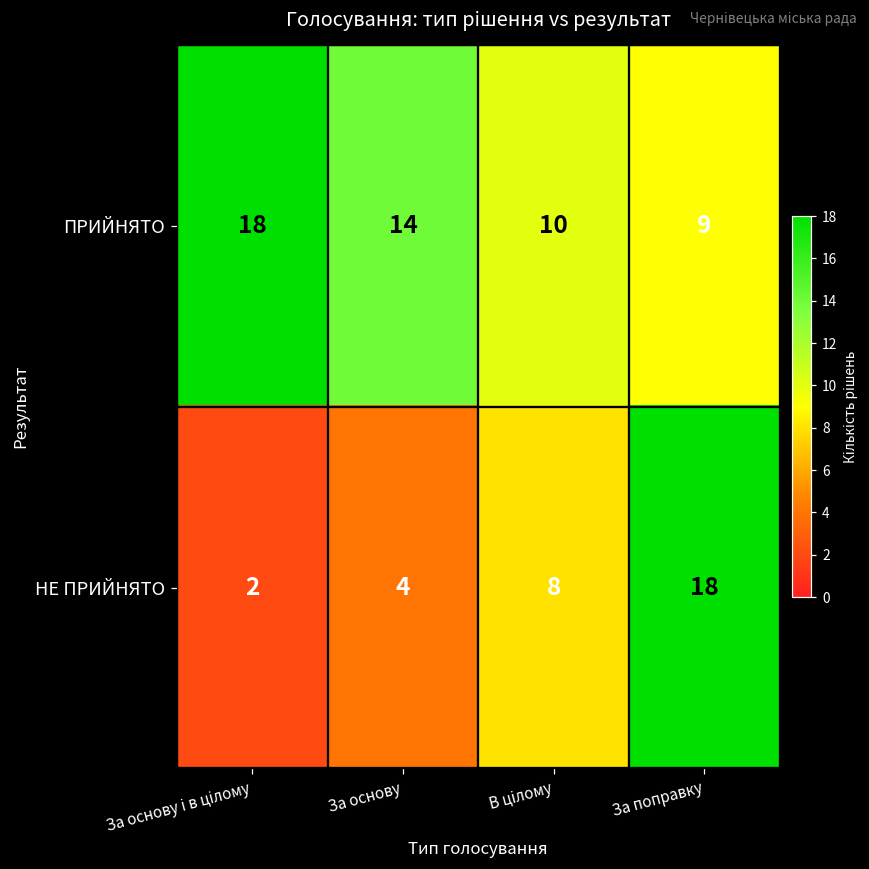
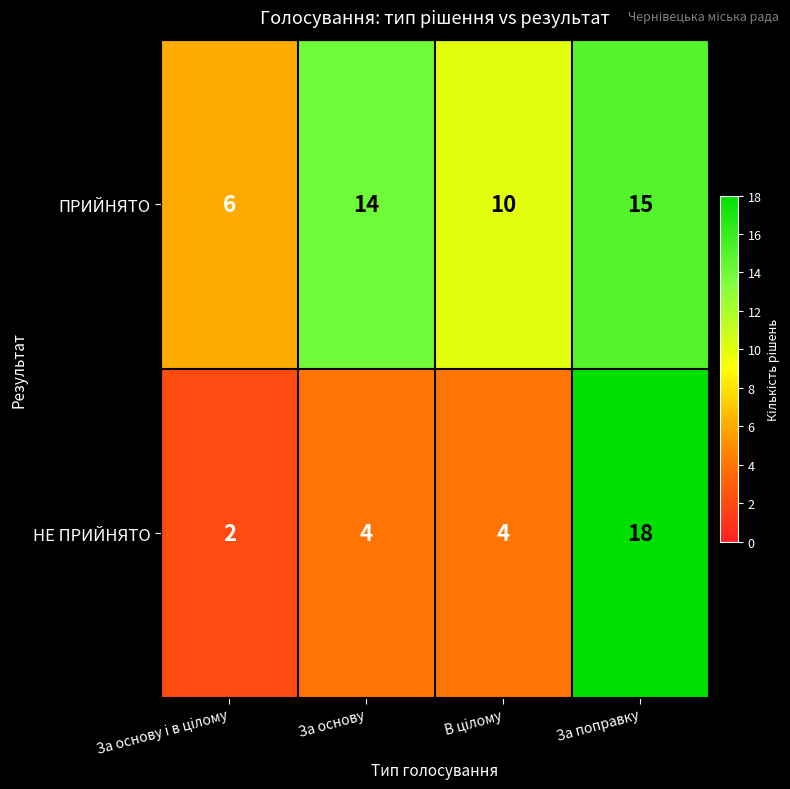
ПРИЙНЯТО, За основу і в цілому: 18 -> 6
ПРИЙНЯТО, За поправку: 9 -> 15
НЕ ПРИЙНЯТО, В цілому: 8 -> 4
